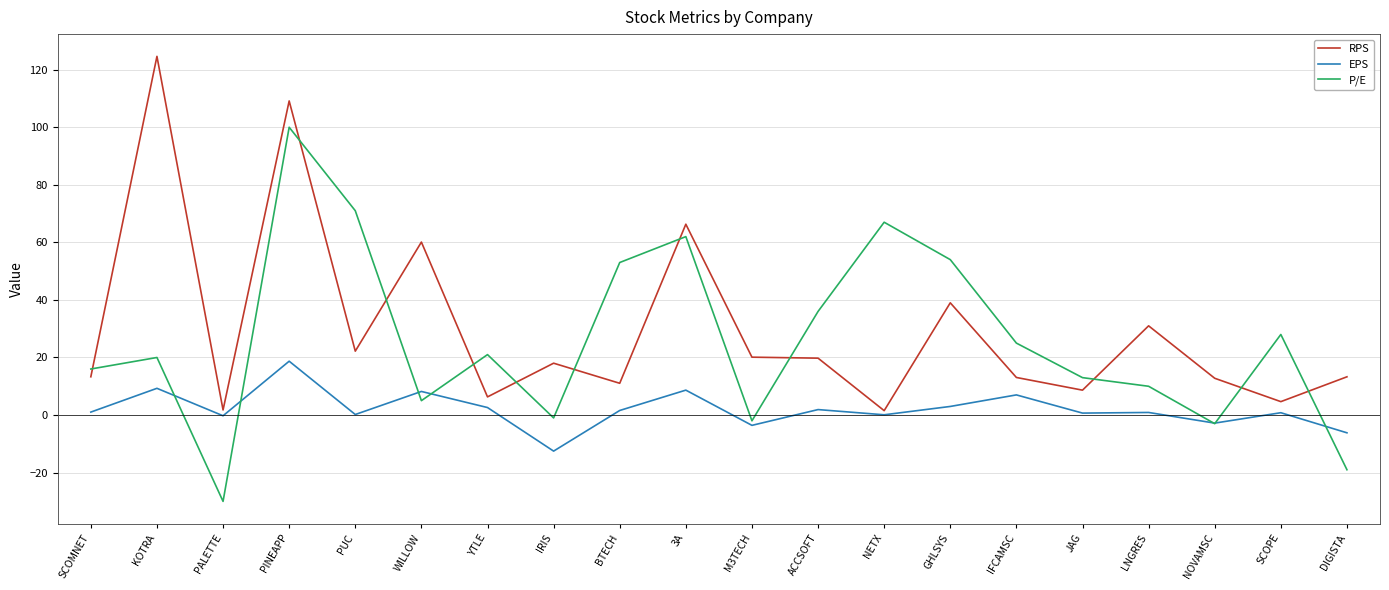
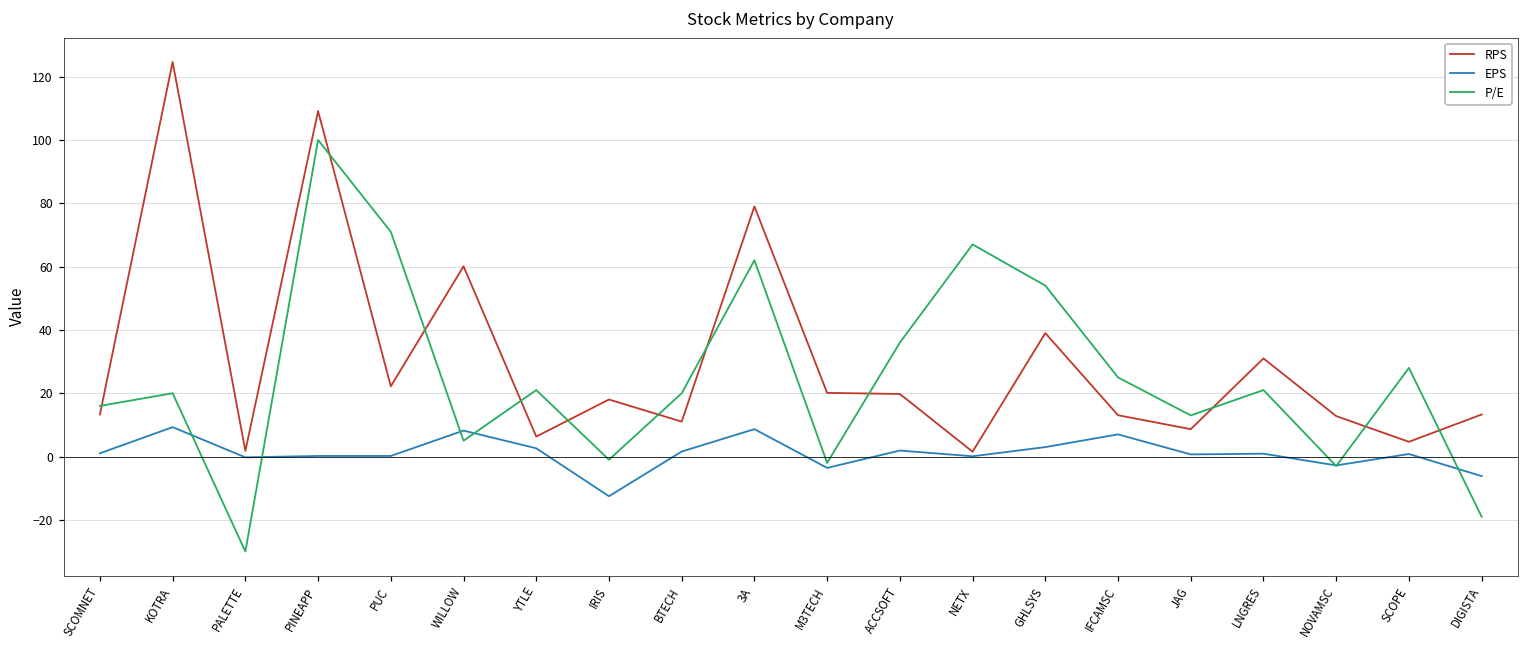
EPS, PINEAPP: 19 -> 0
P/E, BTECH: 53 -> 20
RPS, 3A: 66 -> 79
P/E, LNGRES: 10 -> 21
